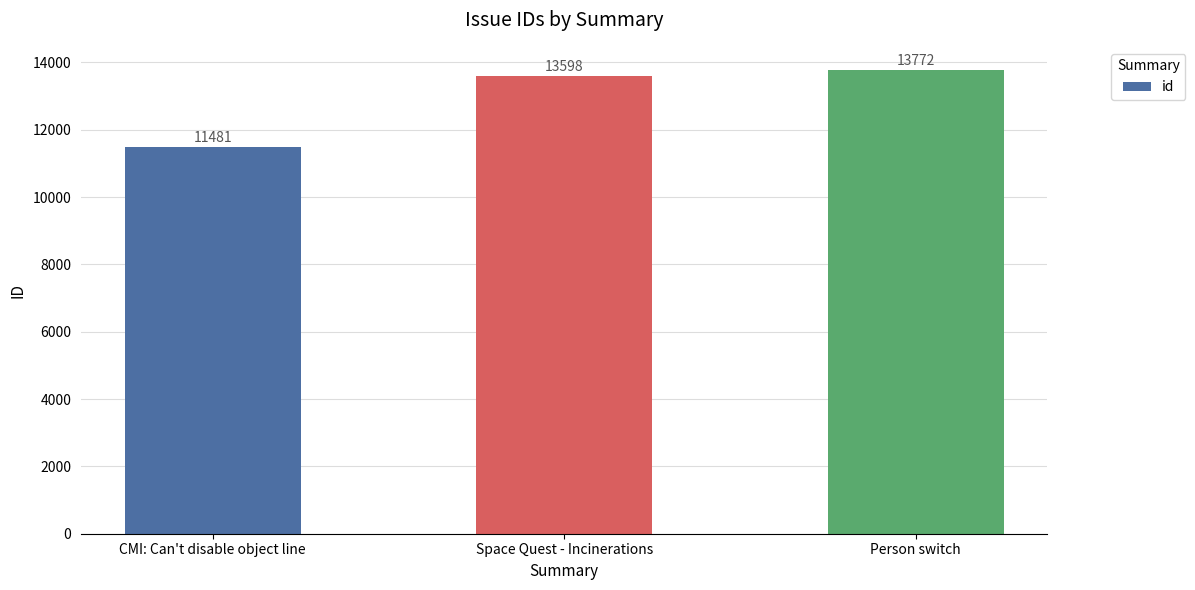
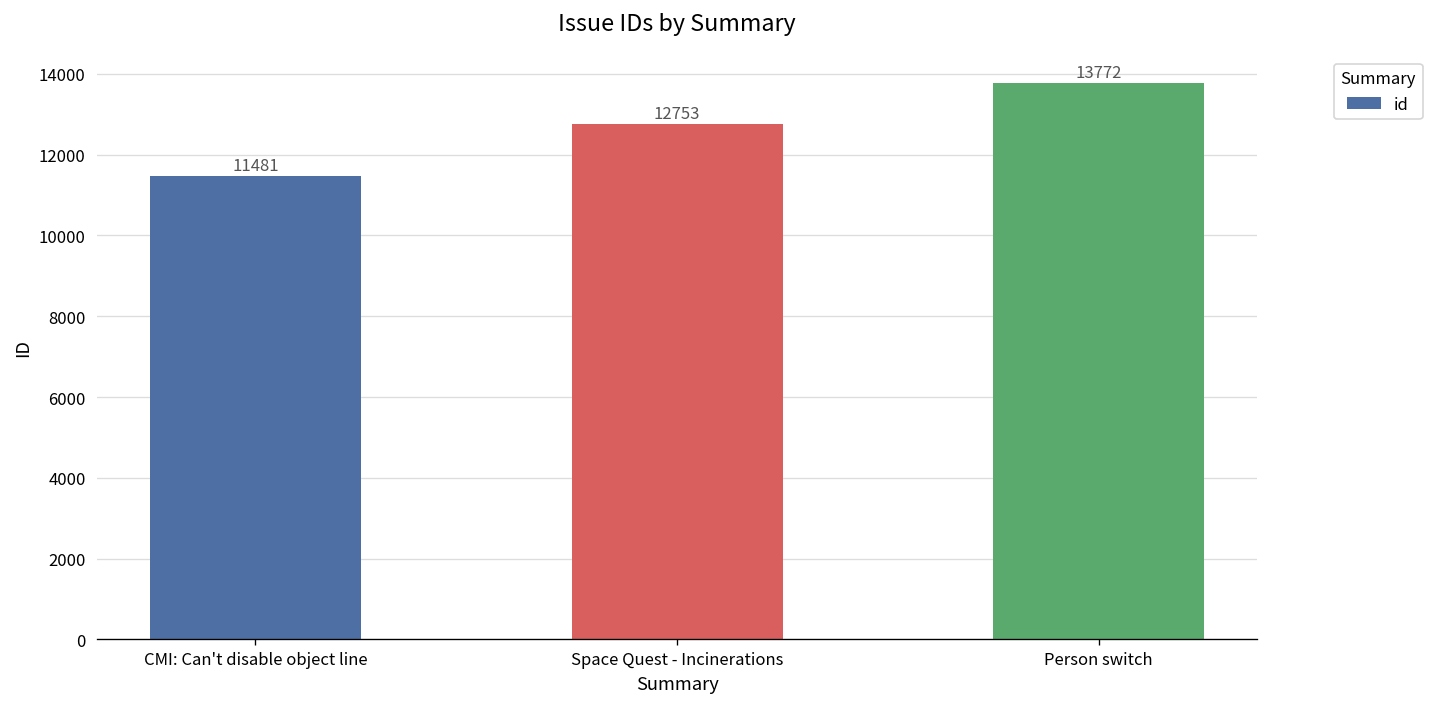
Space Quest - Incinerations: 13598 -> 12753
